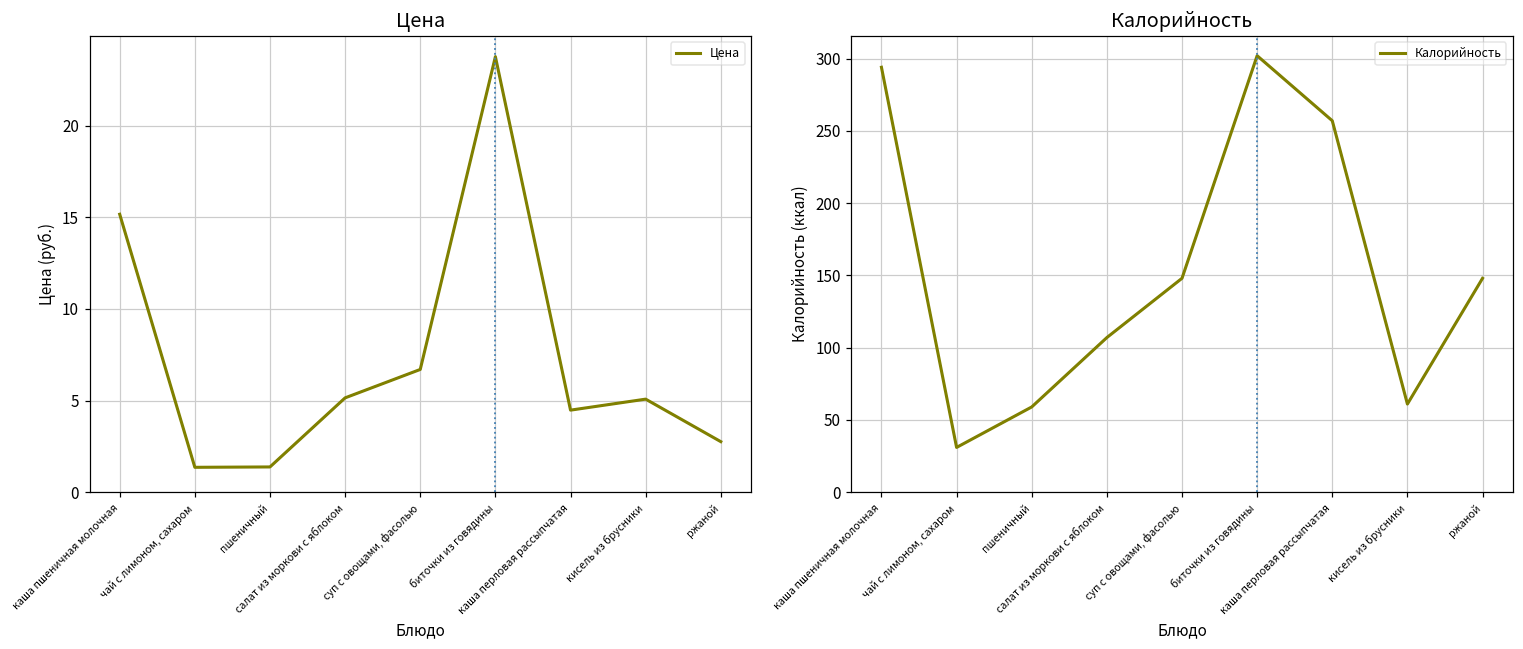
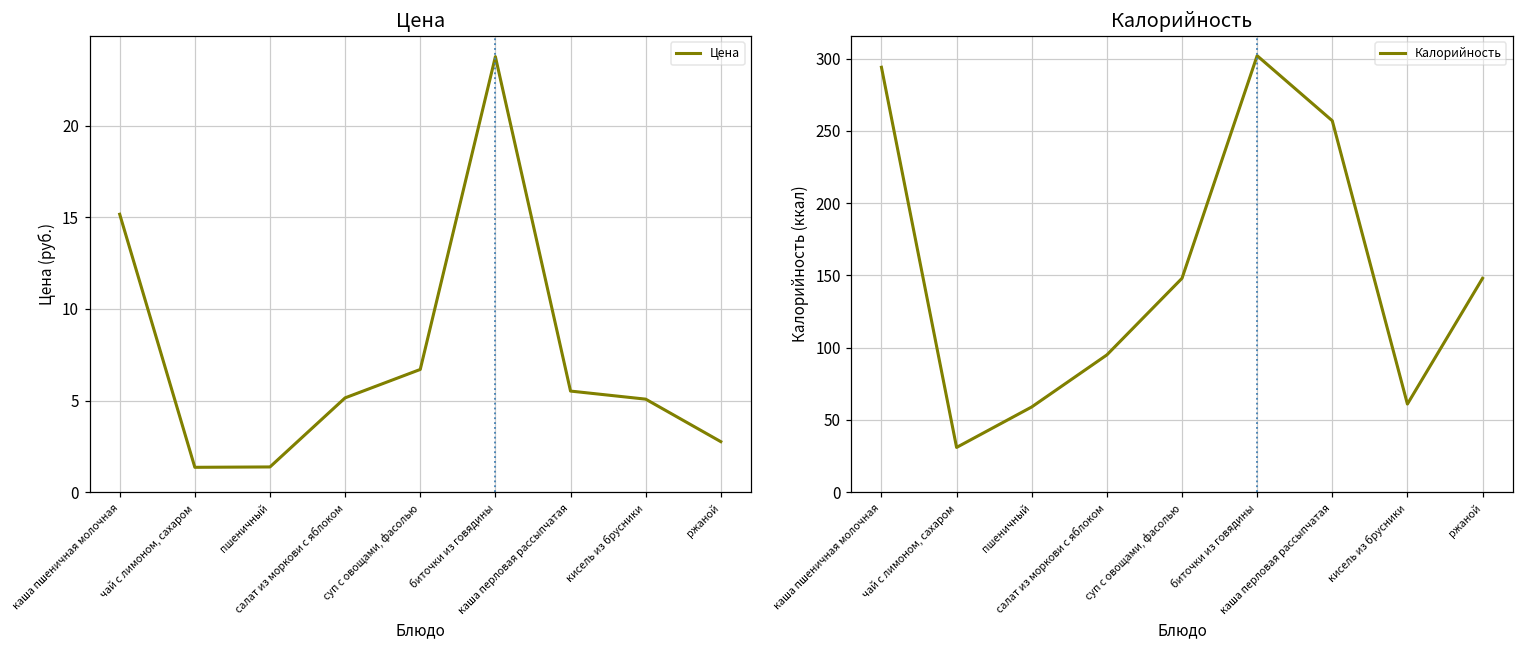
Цена, каша перловая рассыпчатая: 4.5 -> 5.5
Калорийность, салат из моркови с яблоком: 107 -> 95
